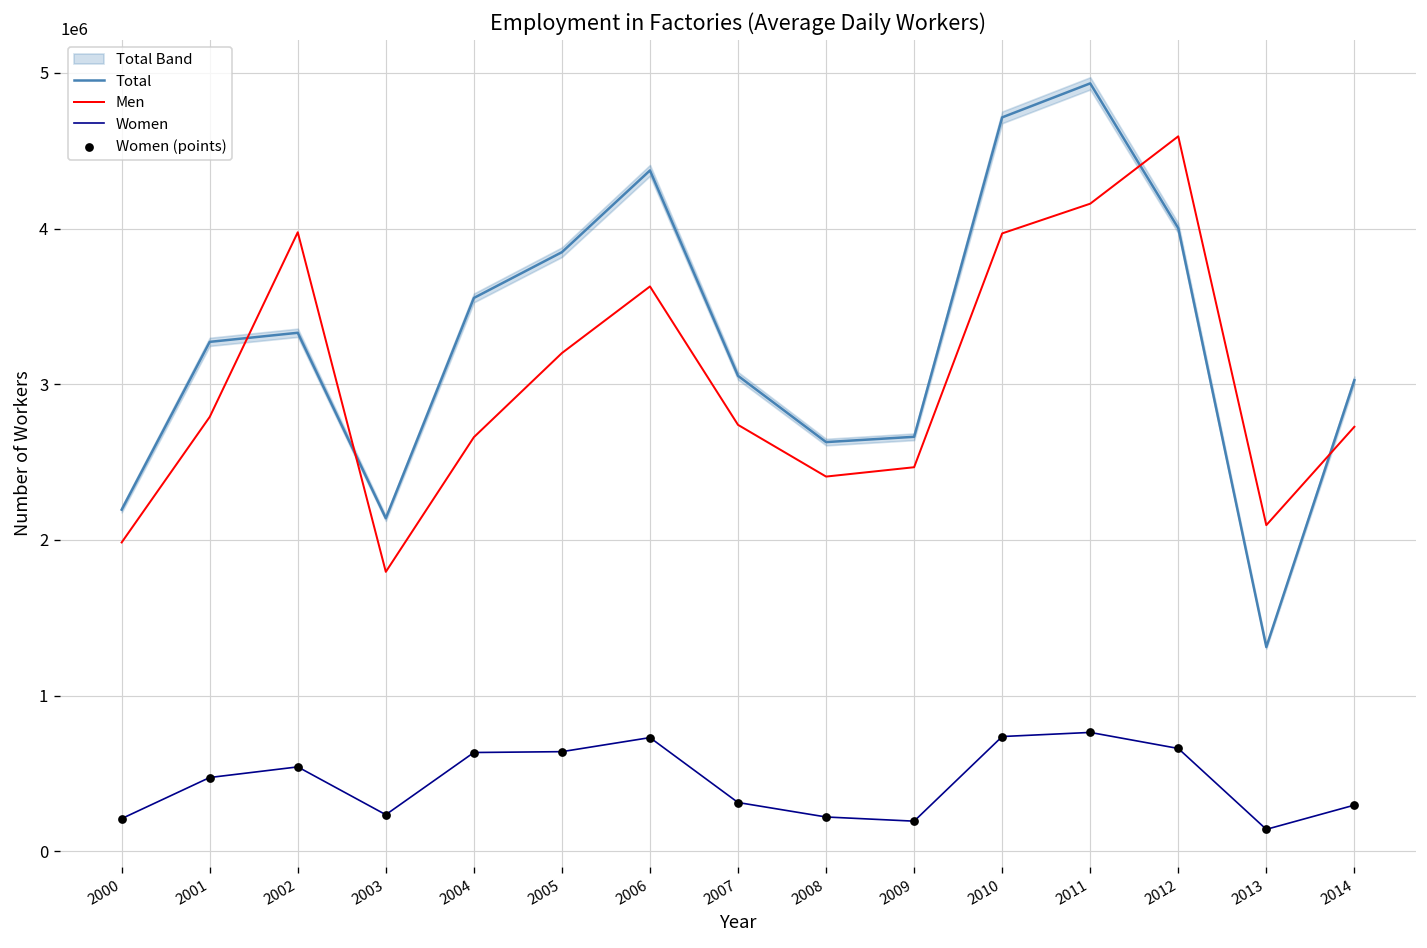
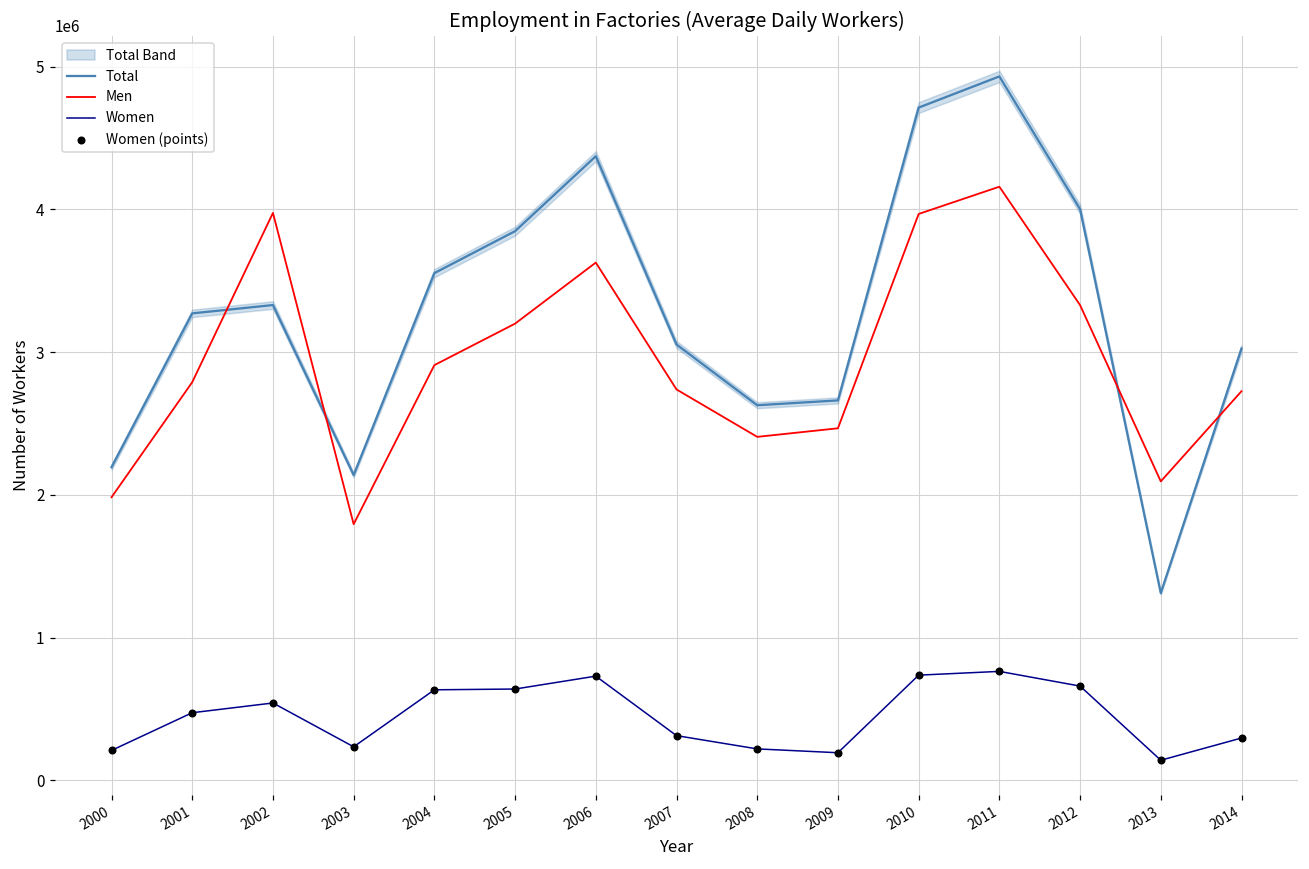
Men, 2004: 2660000 -> 2910000
Men, 2012: 4590000 -> 3330000
